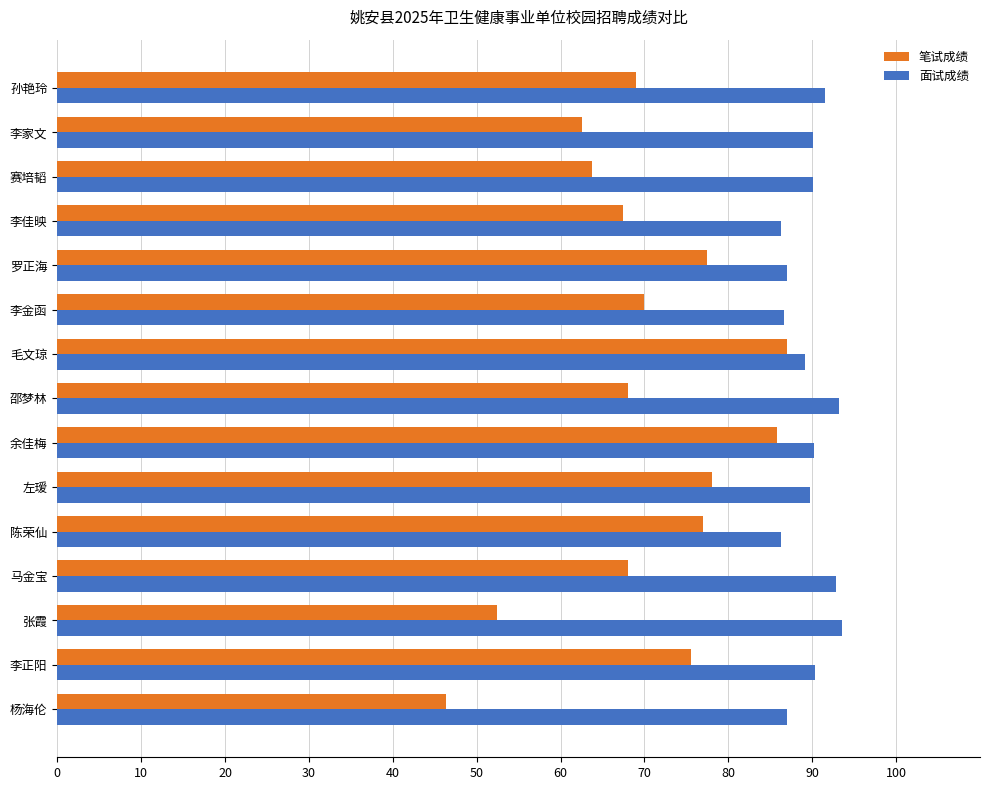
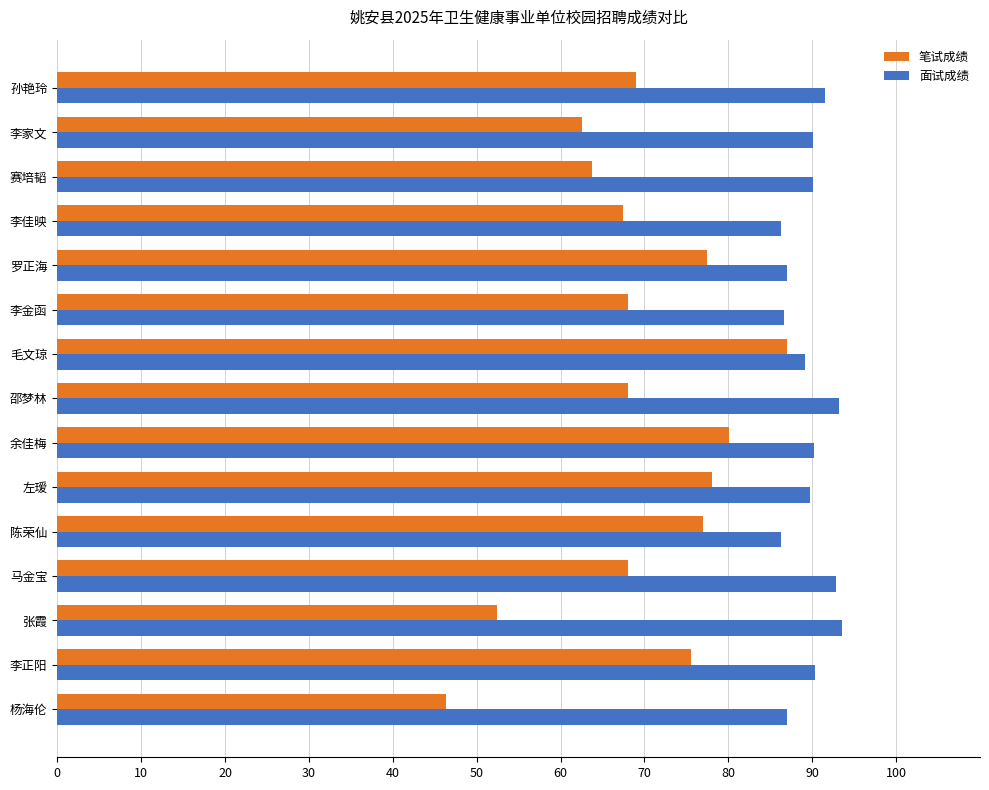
笔试成绩, 李金函: 70 -> 68
笔试成绩, 余佳梅: 86 -> 80
